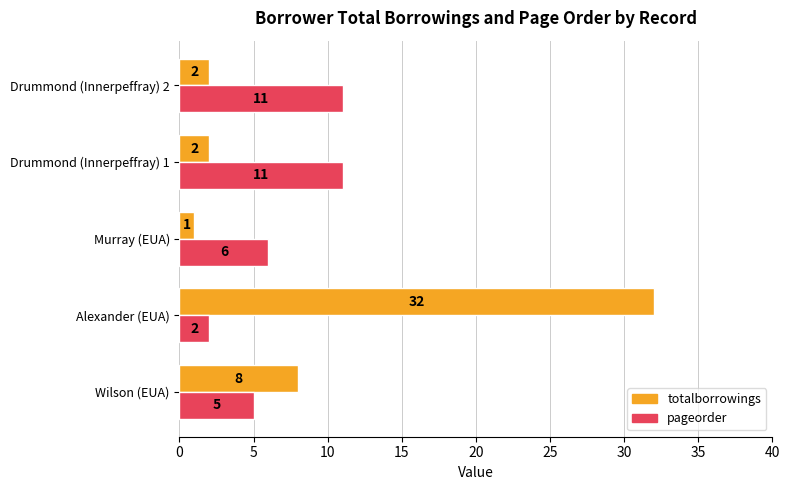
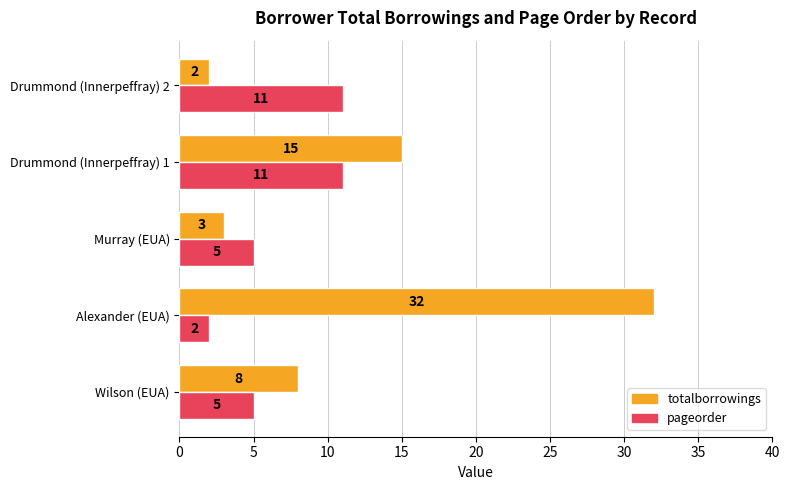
totalborrowings, Drummond (Innerpeffray) 1: 2 -> 15
totalborrowings, Murray (EUA): 1 -> 3
pageorder, Murray (EUA): 6 -> 5
